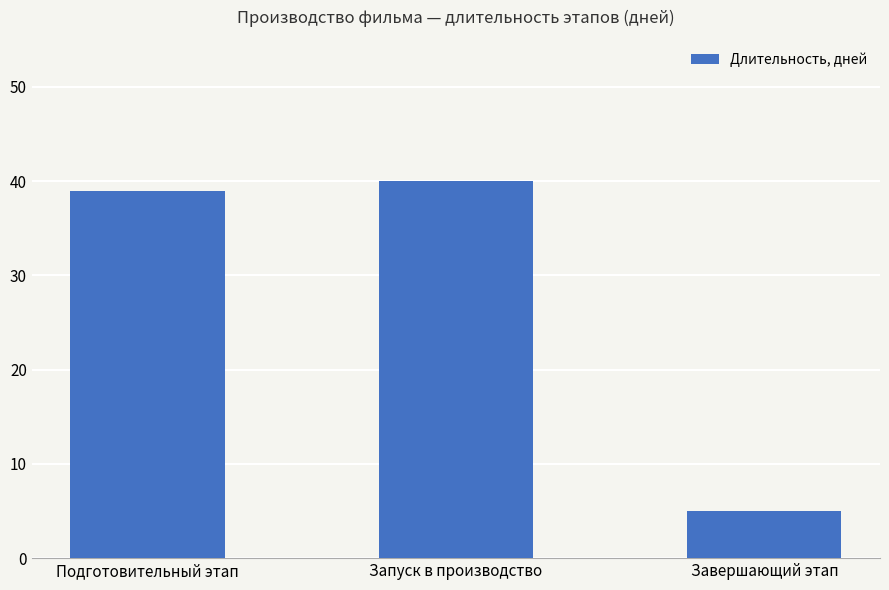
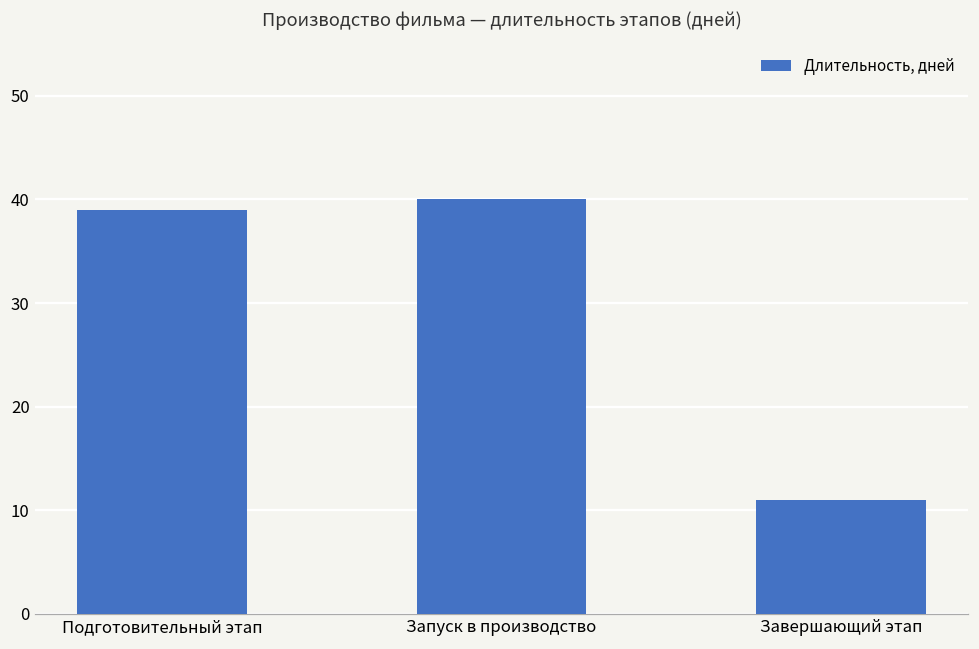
Завершающий этап: 5 -> 11
